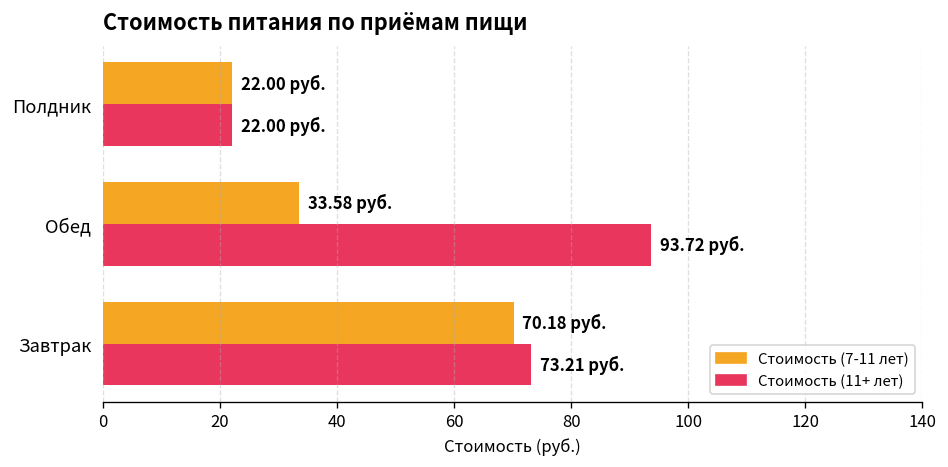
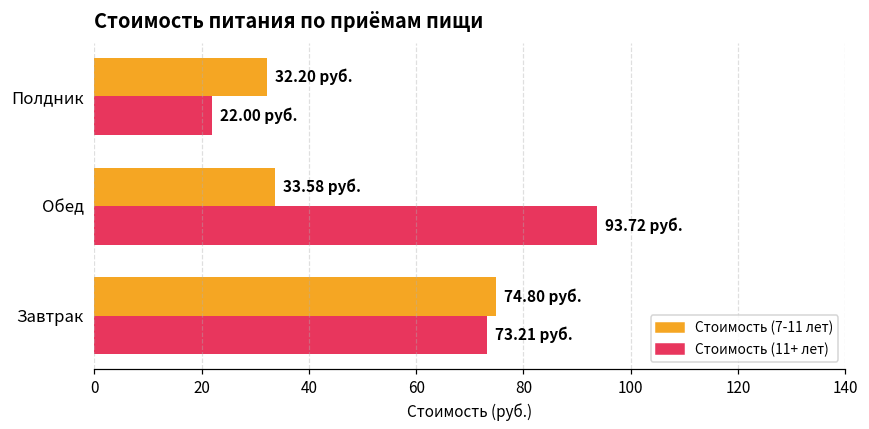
Стоимость (7-11 лет), Полдник: 22.00 -> 32.20
Стоимость (7-11 лет), Завтрак: 70.18 -> 74.80
